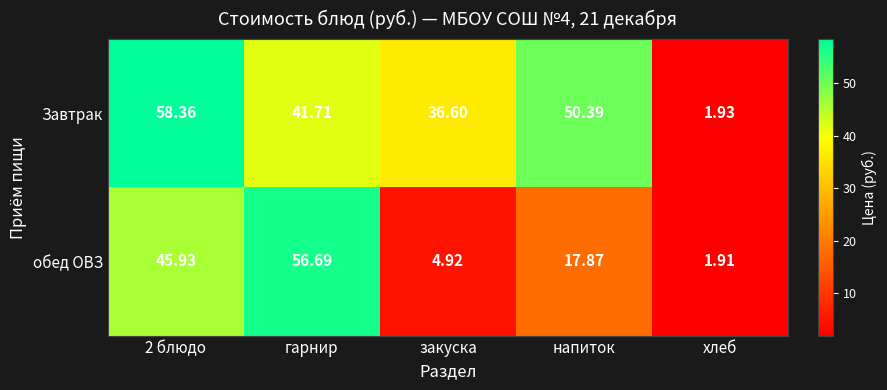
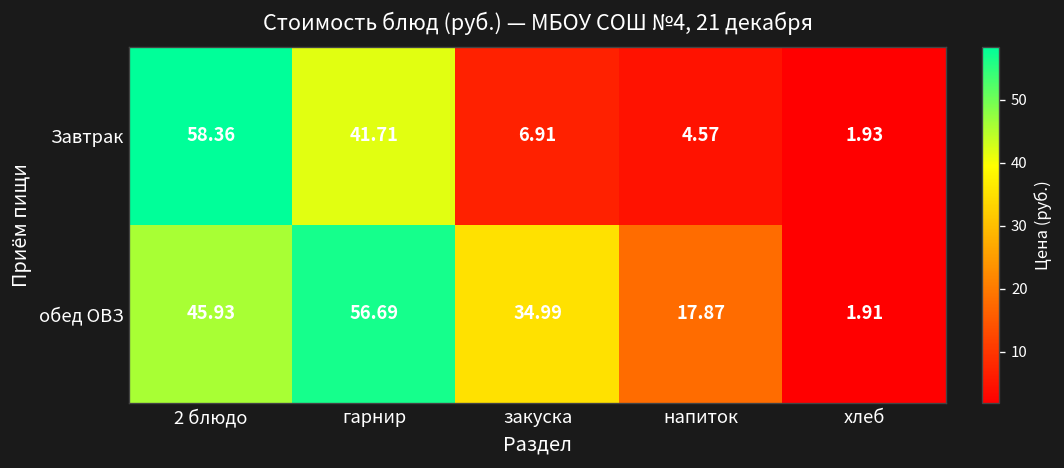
Завтрак, закуска: 36.60 -> 6.91
Завтрак, напиток: 50.39 -> 4.57
обед ОВЗ, закуска: 4.92 -> 34.99
